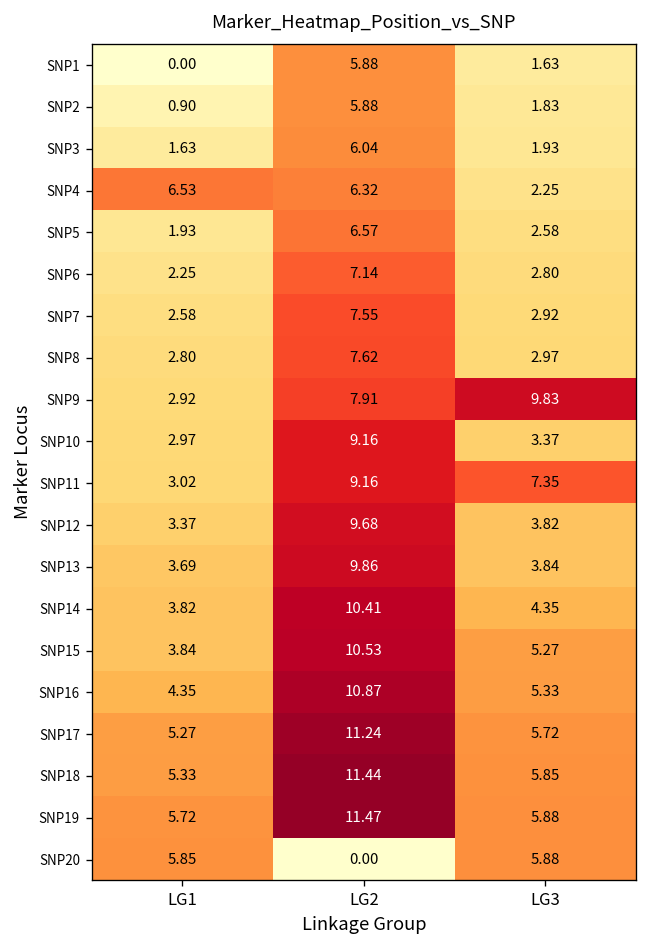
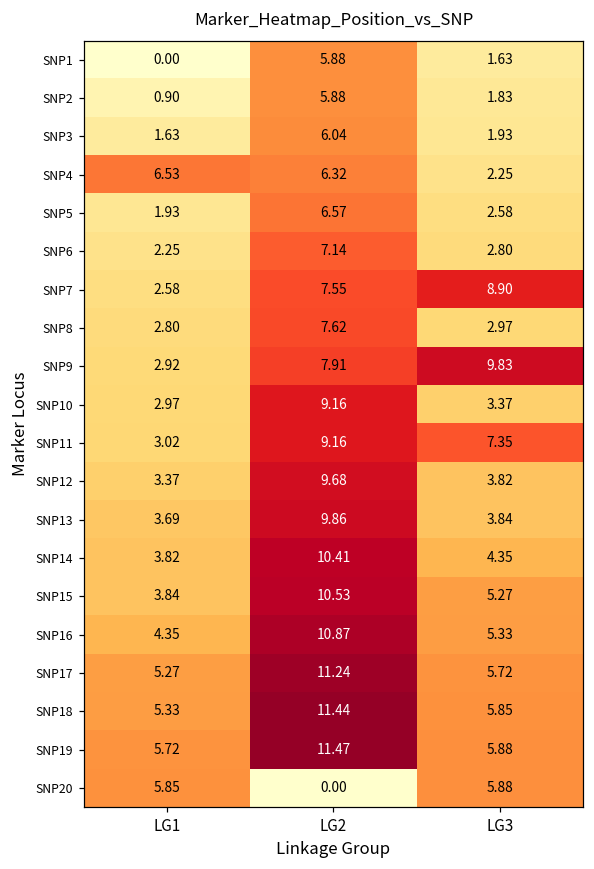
SNP7, LG3: 2.92 -> 8.90
